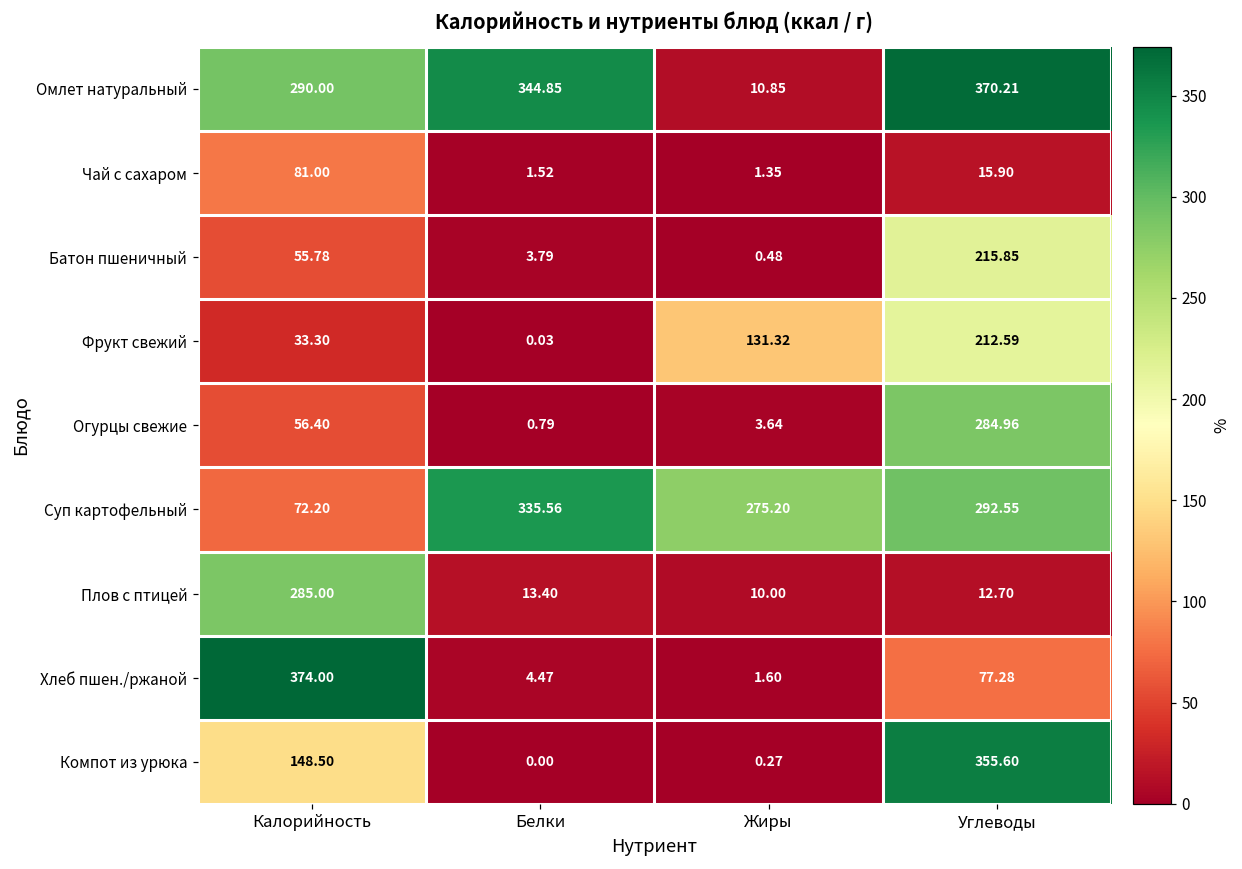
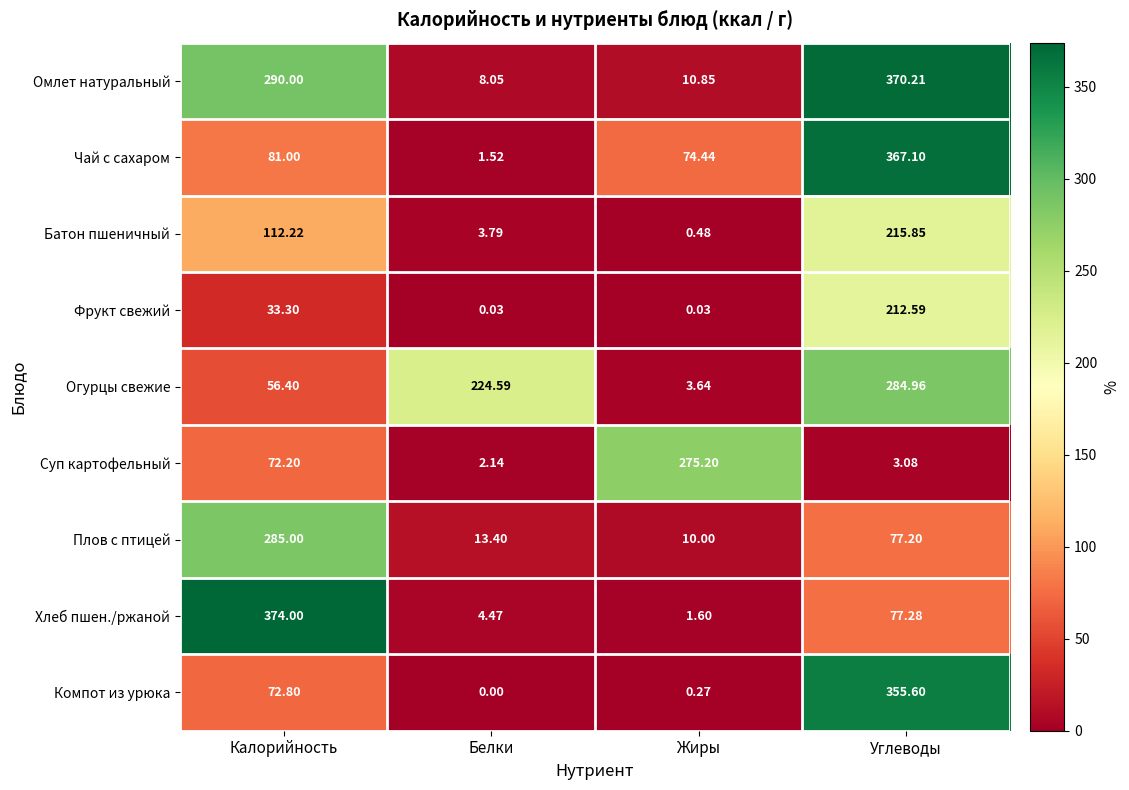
Омлет натуральный, Белки: 344.85 -> 8.05
Чай с сахаром, Жиры: 1.35 -> 74.44
Чай с сахаром, Углеводы: 15.90 -> 367.10
Батон пшеничный, Калорийность: 55.78 -> 112.22
Фрукт свежий, Жиры: 131.32 -> 0.03
Огурцы свежие, Белки: 0.79 -> 224.59
Суп картофельный, Белки: 335.56 -> 2.14
Суп картофельный, Углеводы: 292.55 -> 3.08
Плов с птицей, Углеводы: 12.70 -> 77.20
Компот из урюка, Калорийность: 148.50 -> 72.80
